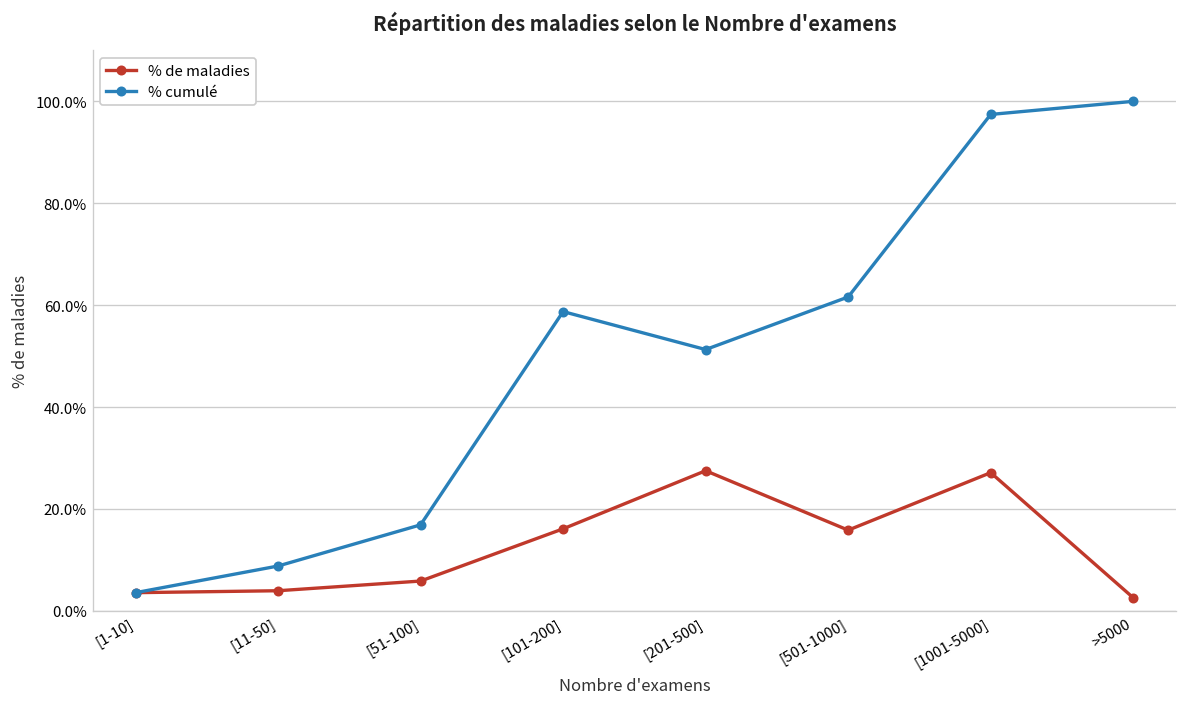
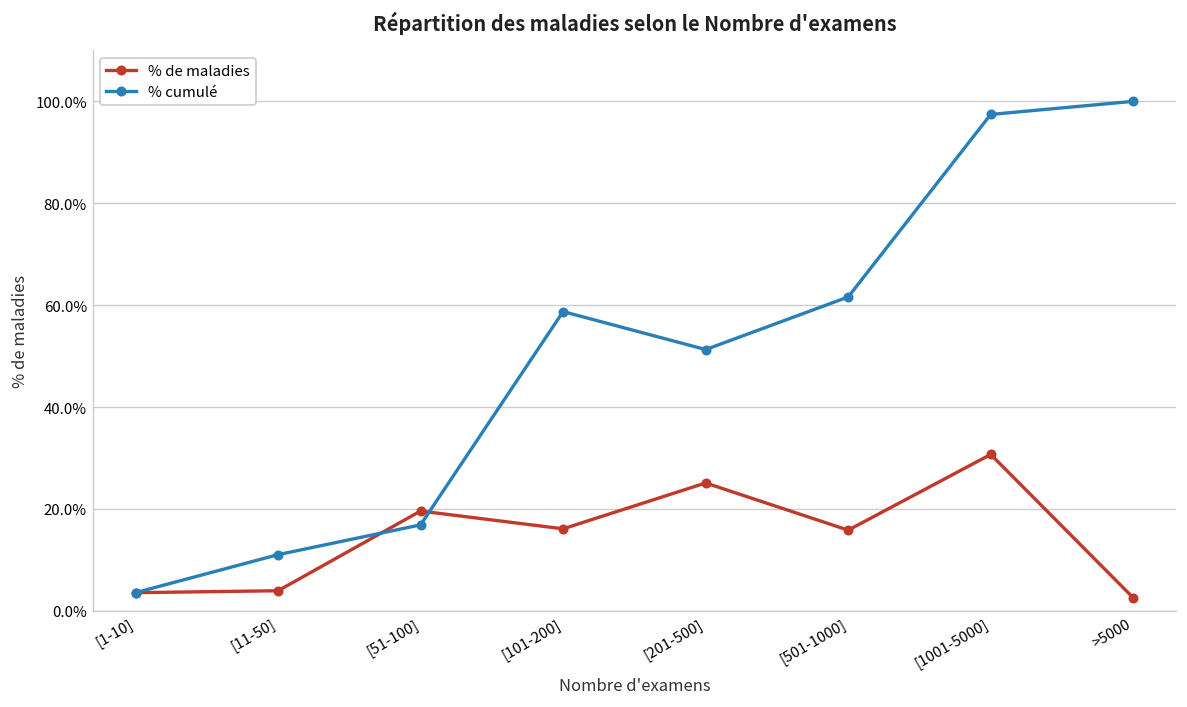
% cumulé, [11-50]: 9% -> 11%
% de maladies, [51-100]: 6% -> 20%
% de maladies, [201-500]: 28% -> 25%
% de maladies, [1001-5000]: 27% -> 31%
